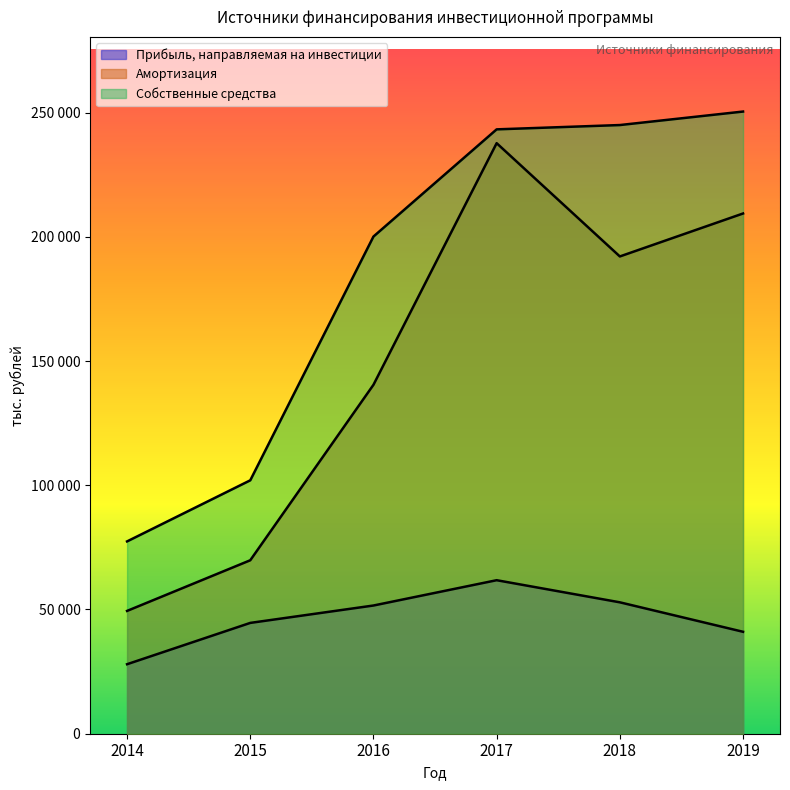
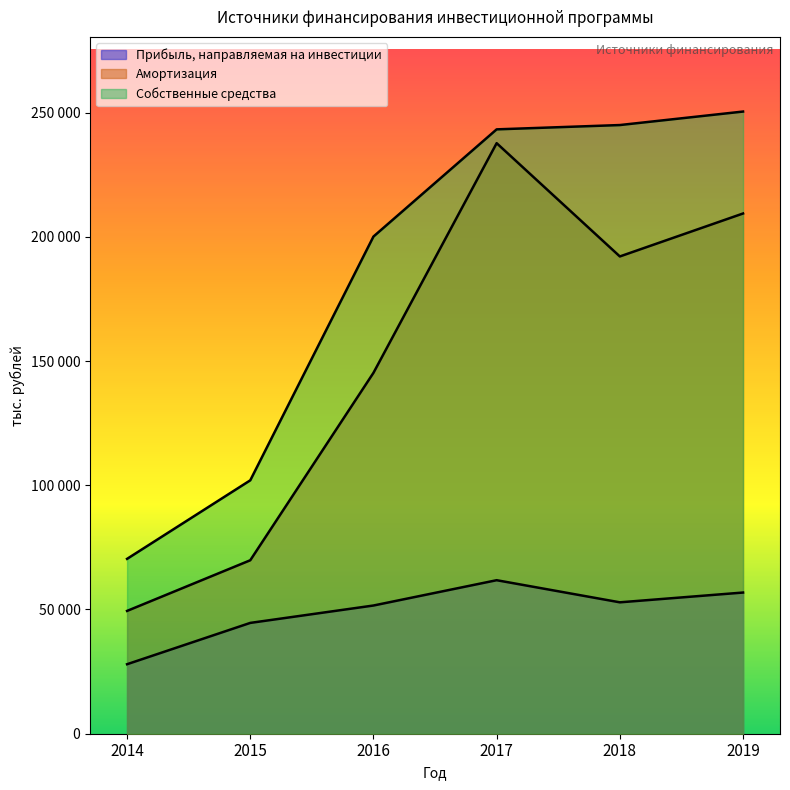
Собственные средства, 2014: 77000 -> 70000
Амортизация, 2016: 140000 -> 145000
Прибыль, направляемая на инвестиции, 2019: 41000 -> 57000
